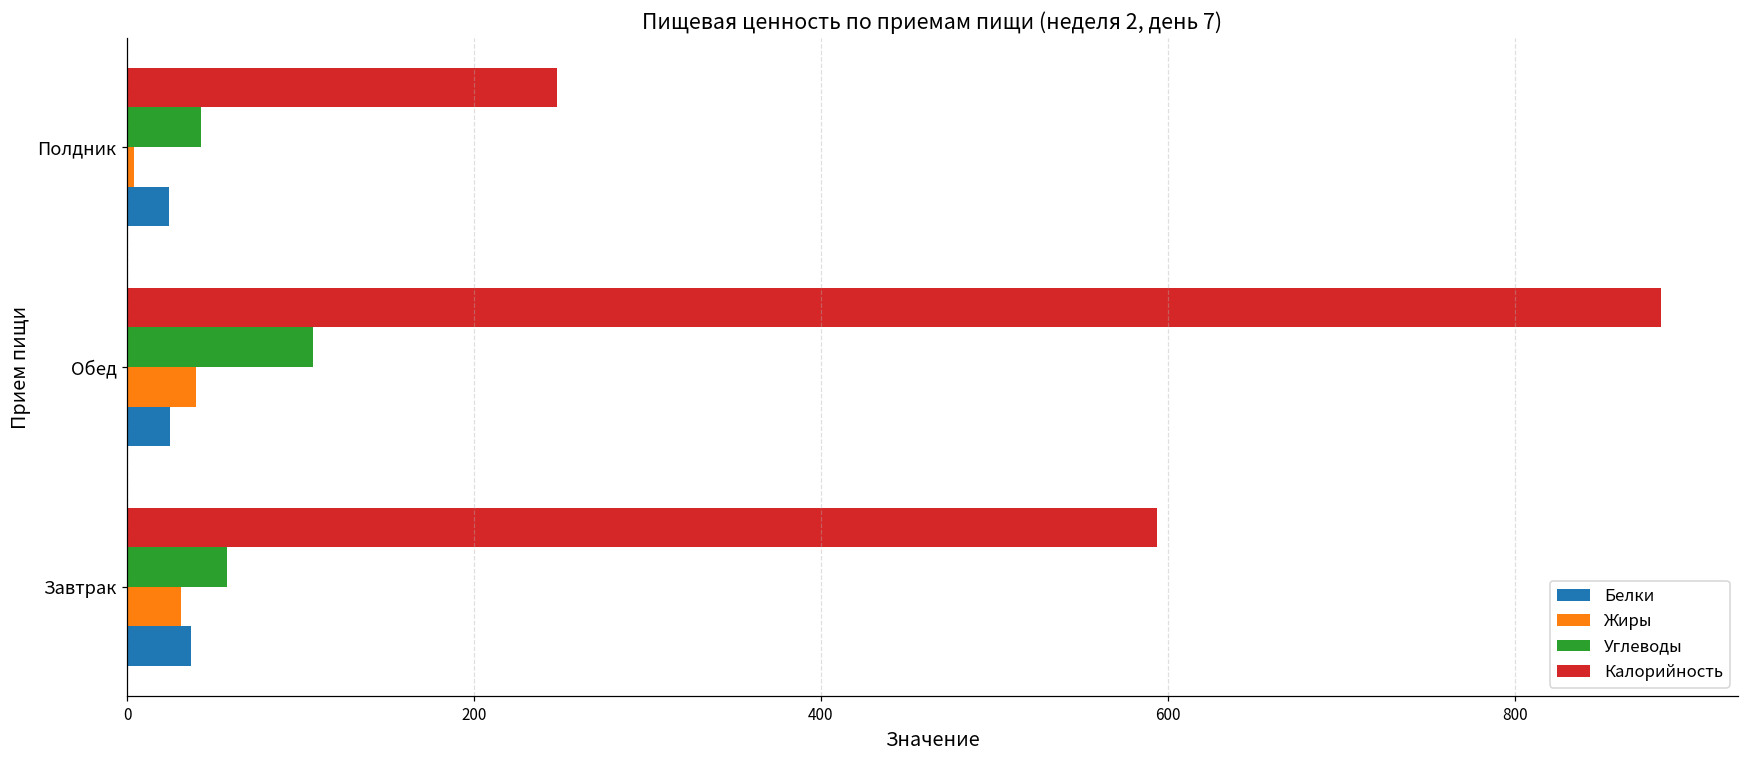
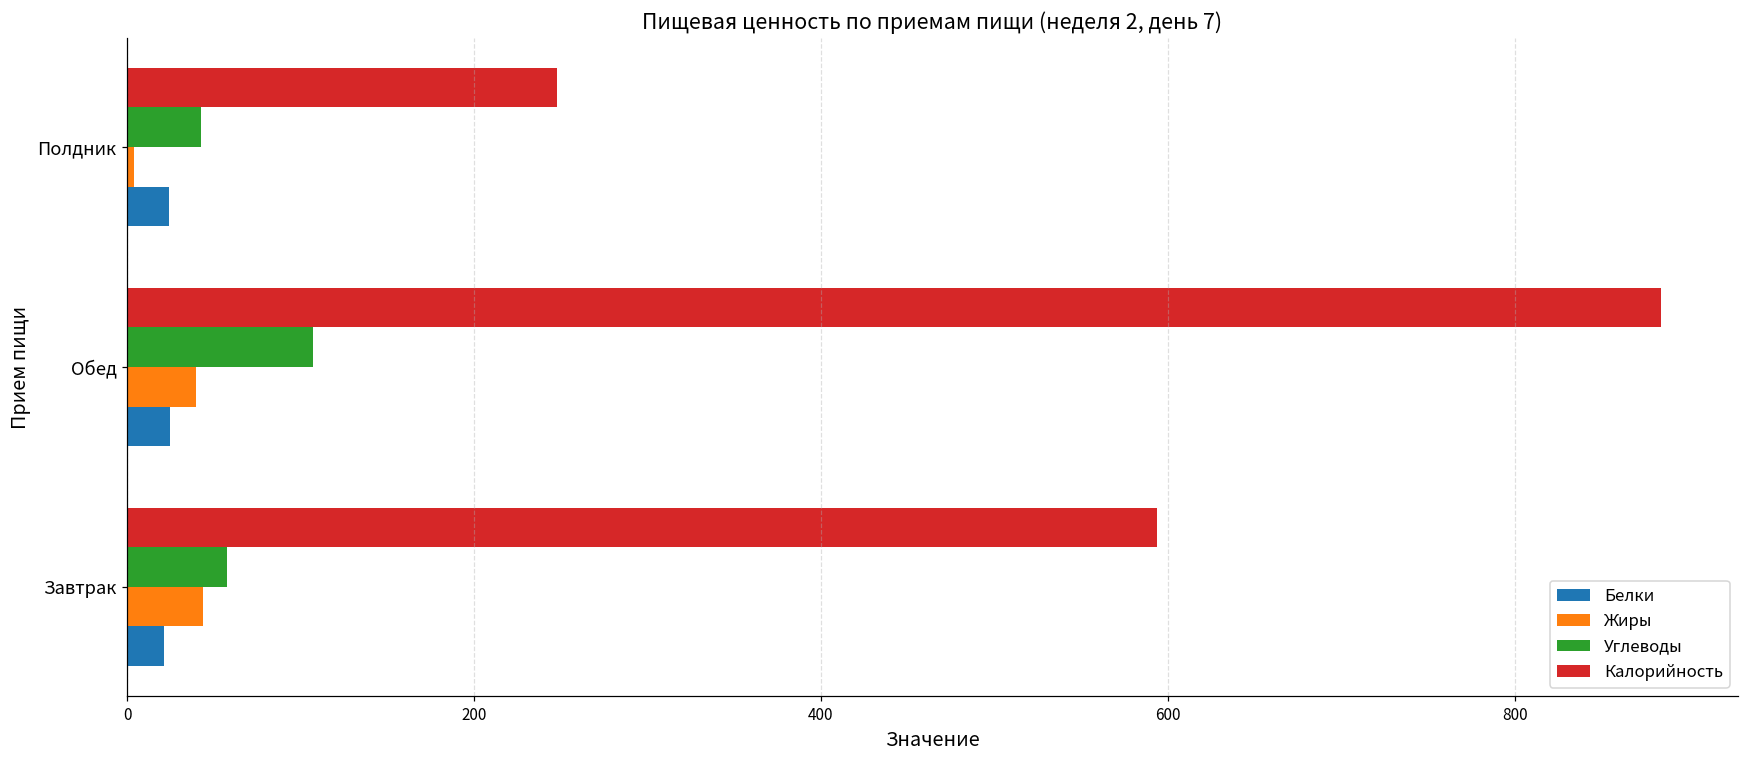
Жиры, Завтрак: 31 -> 44
Белки, Завтрак: 37 -> 21
